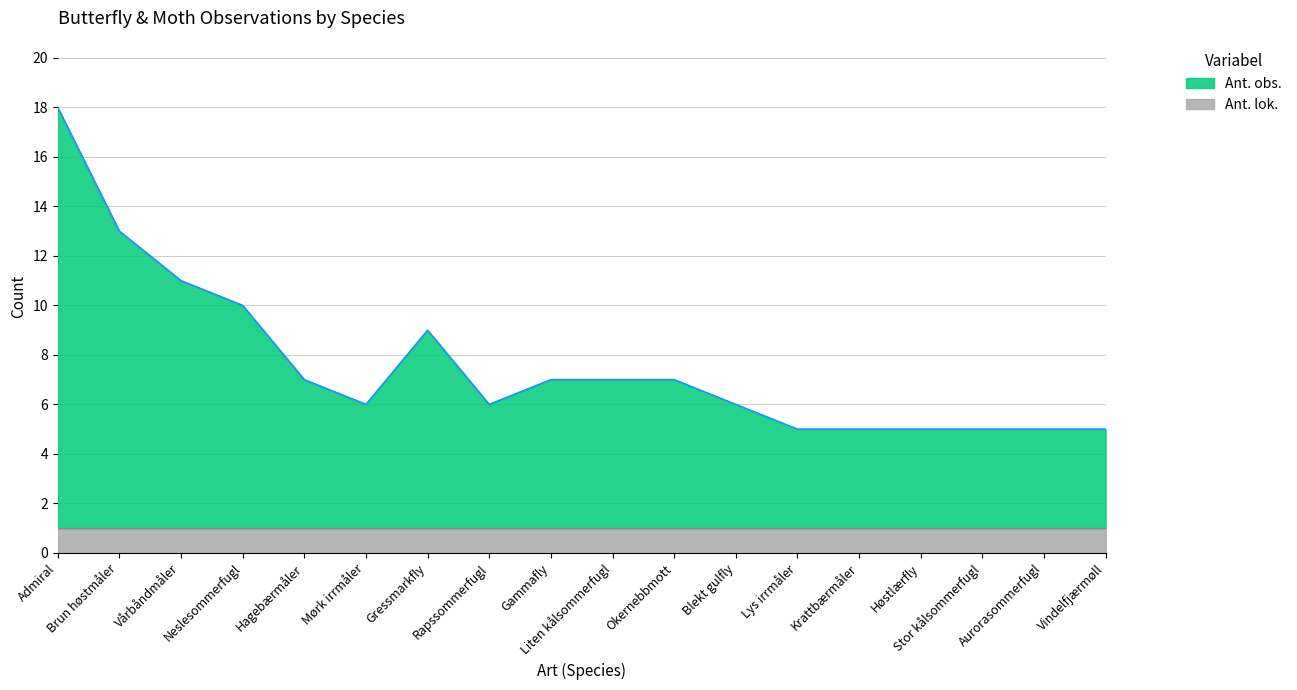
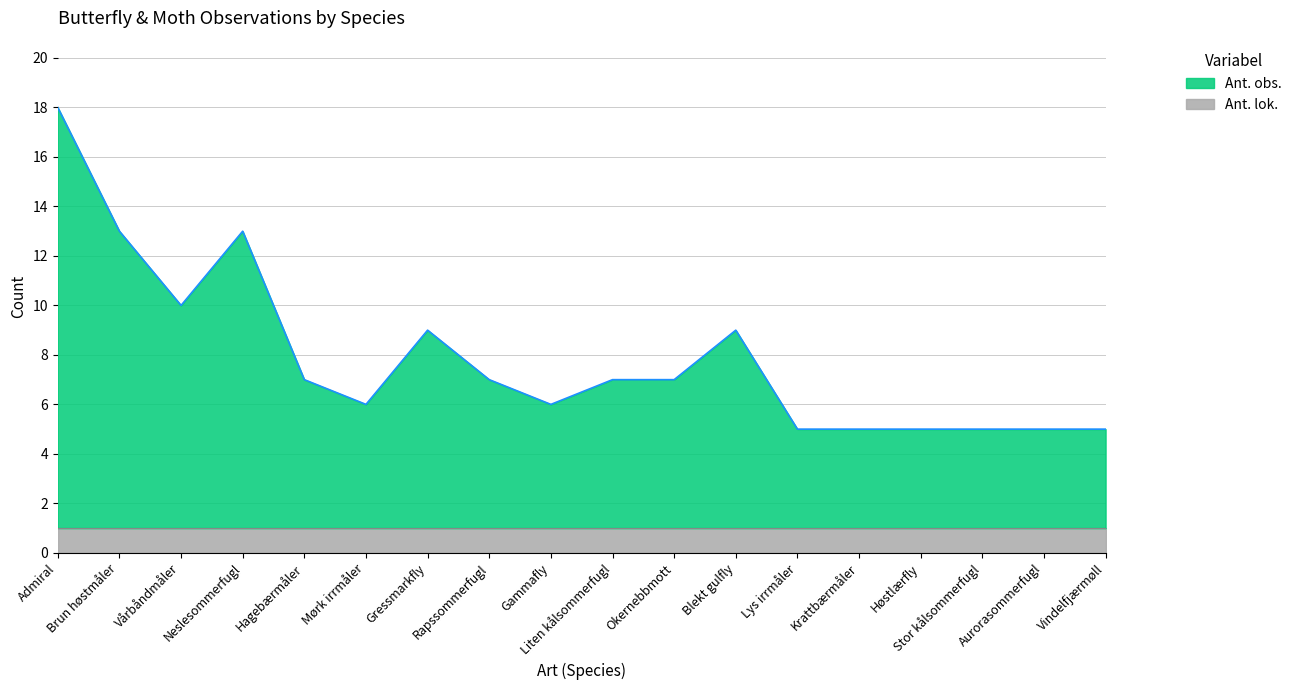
Ant. obs., Vårbåndmåler: 11.0 -> 10.0
Ant. obs., Neslesommerfugl: 10.0 -> 13.0
Ant. obs., Rapssommerfugl: 6.0 -> 7.0
Ant. obs., Gammafly: 7.0 -> 6.0
Ant. obs., Blekt gulfly: 6.0 -> 9.0
